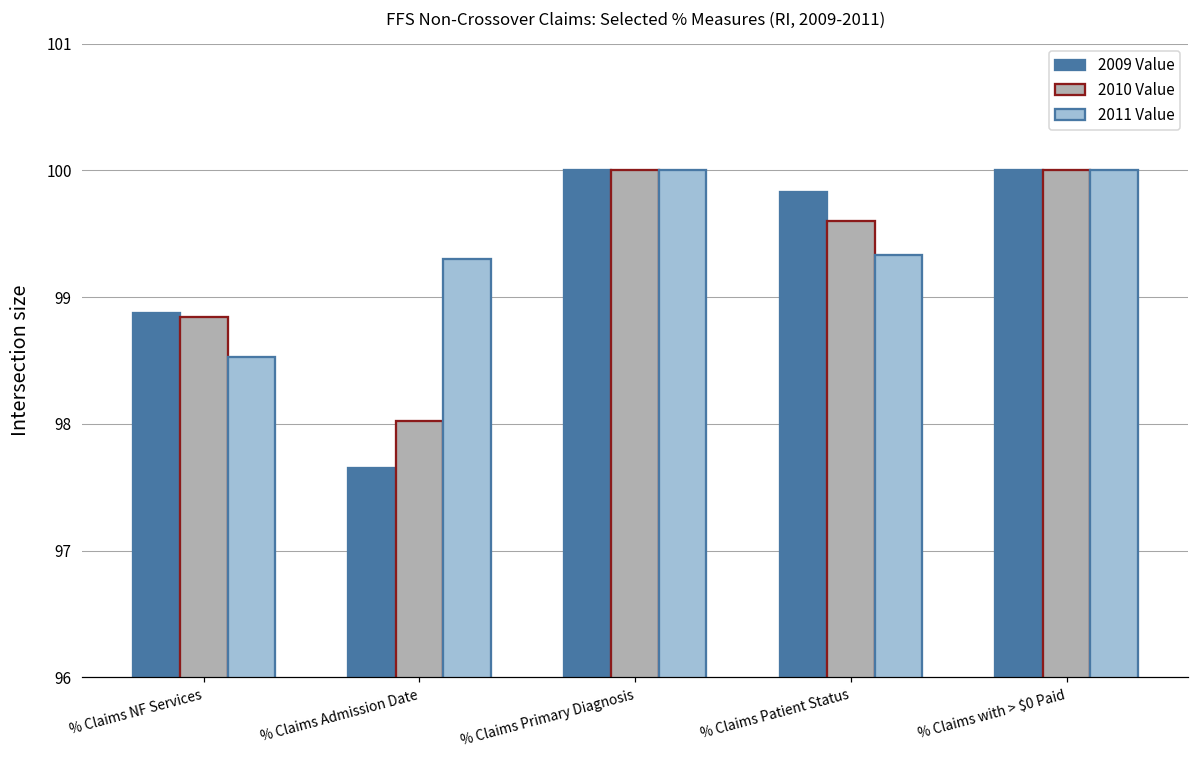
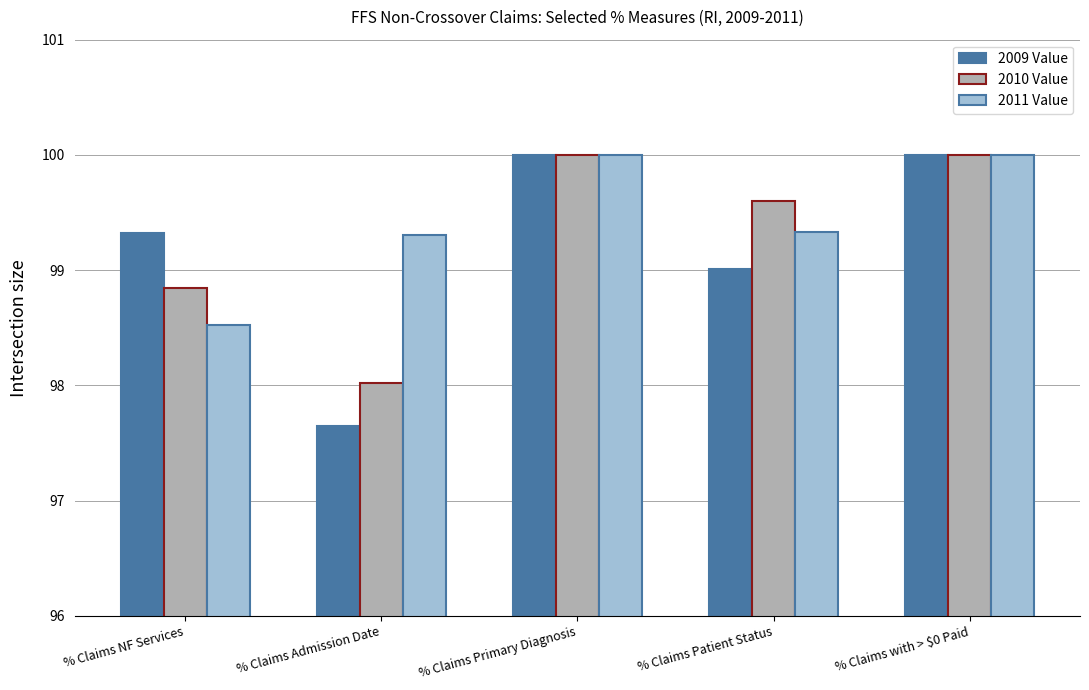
2009 Value, % Claims NF Services: 98.88 -> 99.32
2009 Value, % Claims Patient Status: 99.83 -> 99.01
